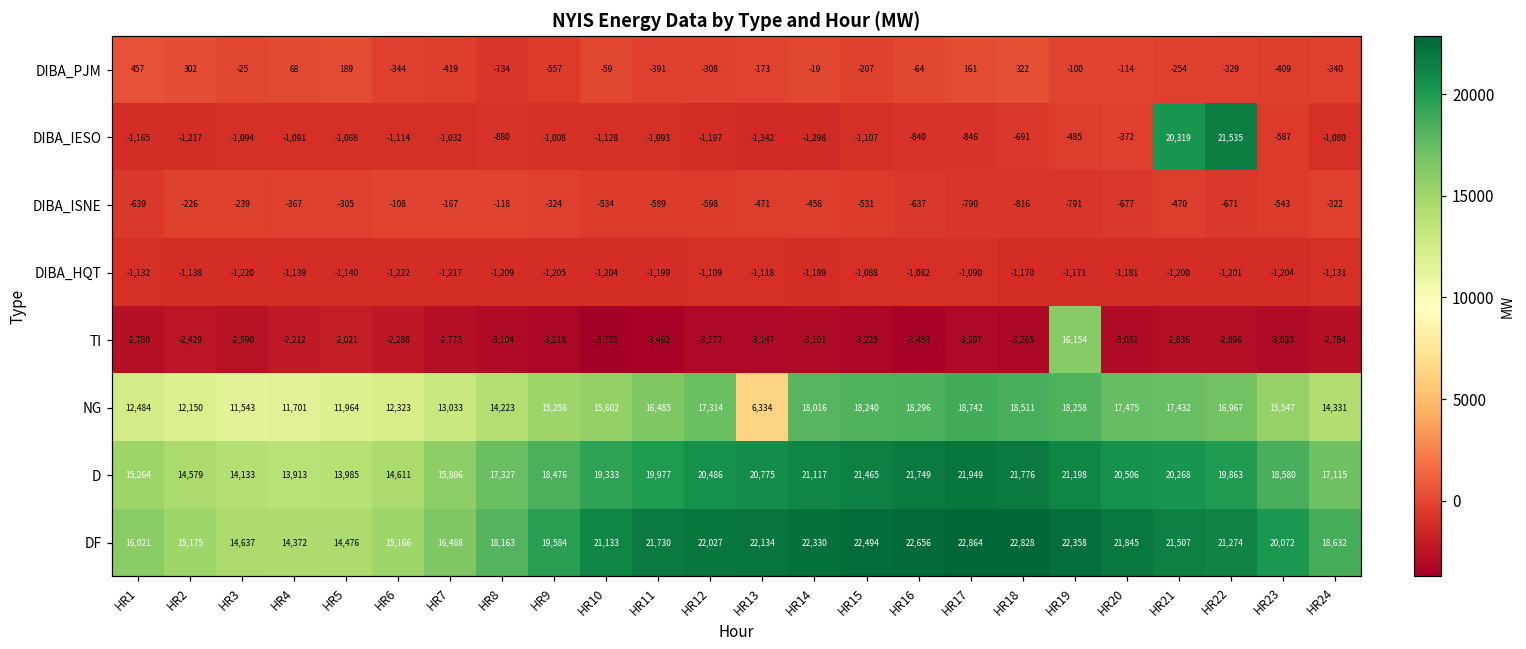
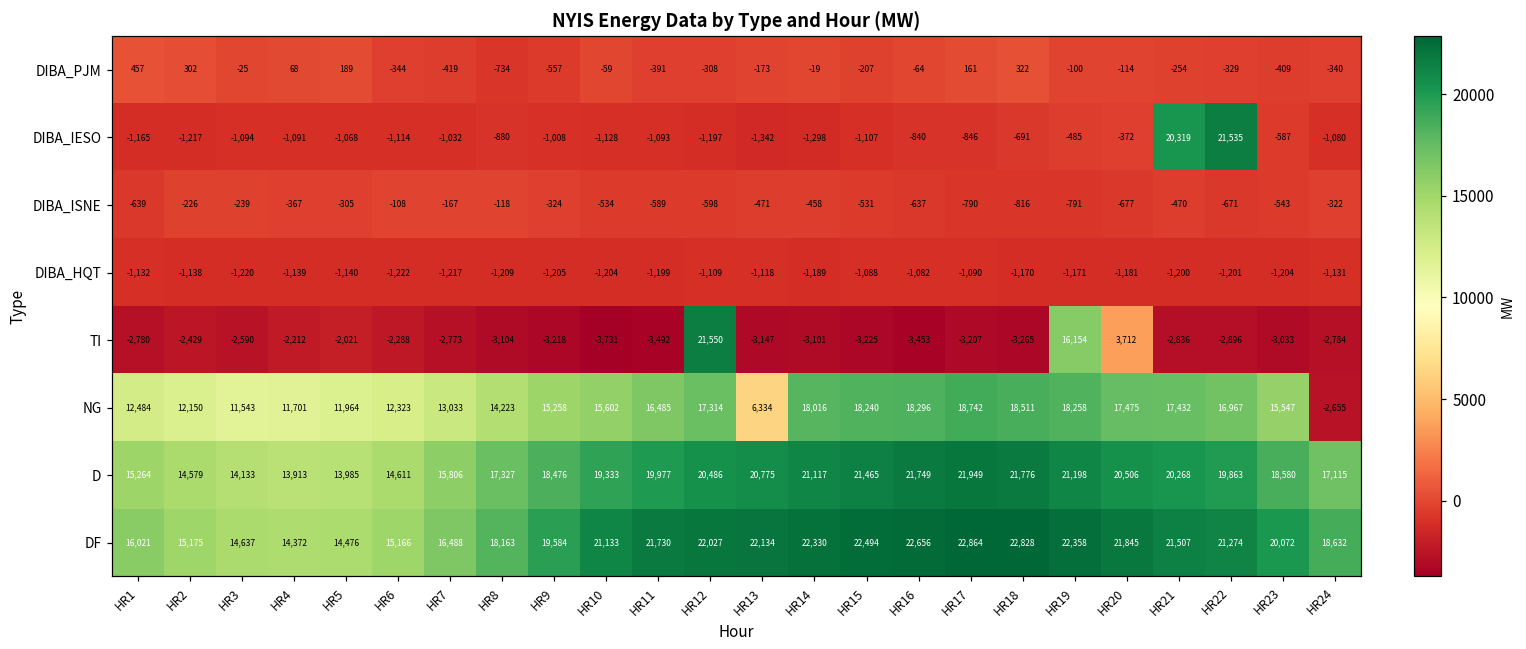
TI, HR12: -3,172 -> 21,550
TI, HR20: -3,031 -> 3,712
NG, HR24: 14,331 -> -2,655
